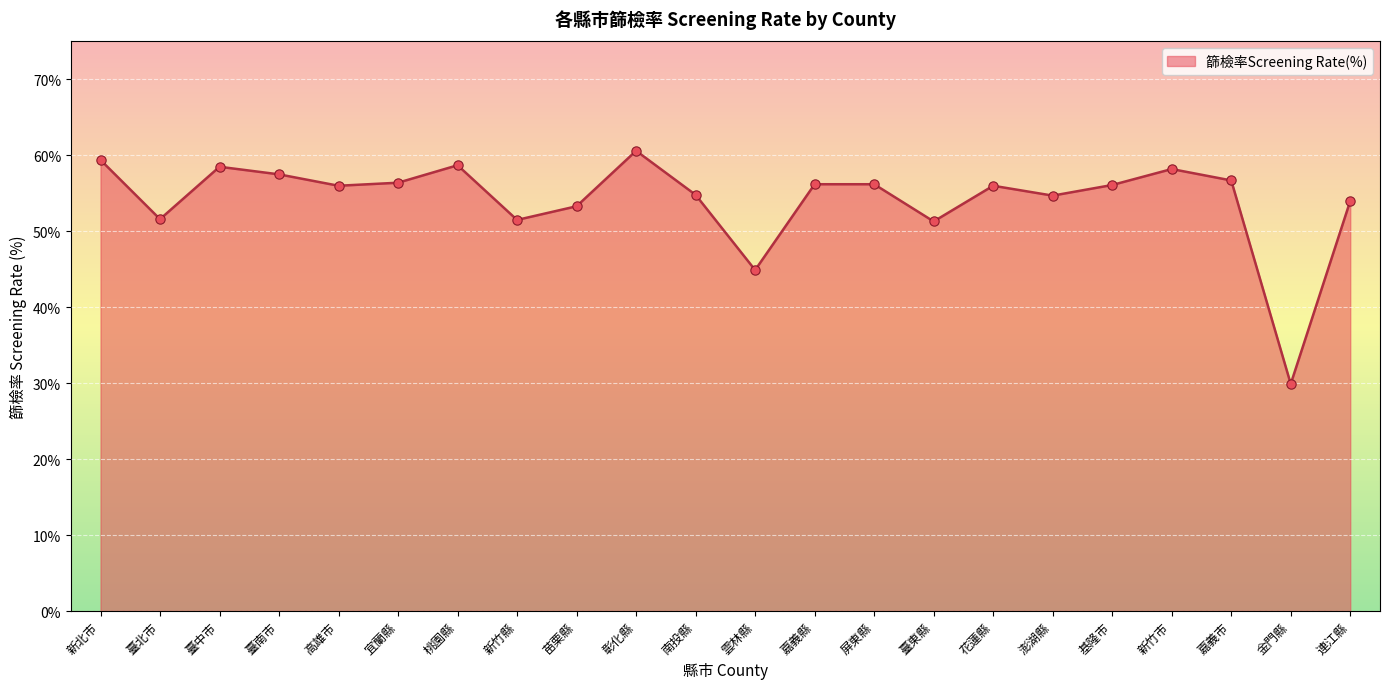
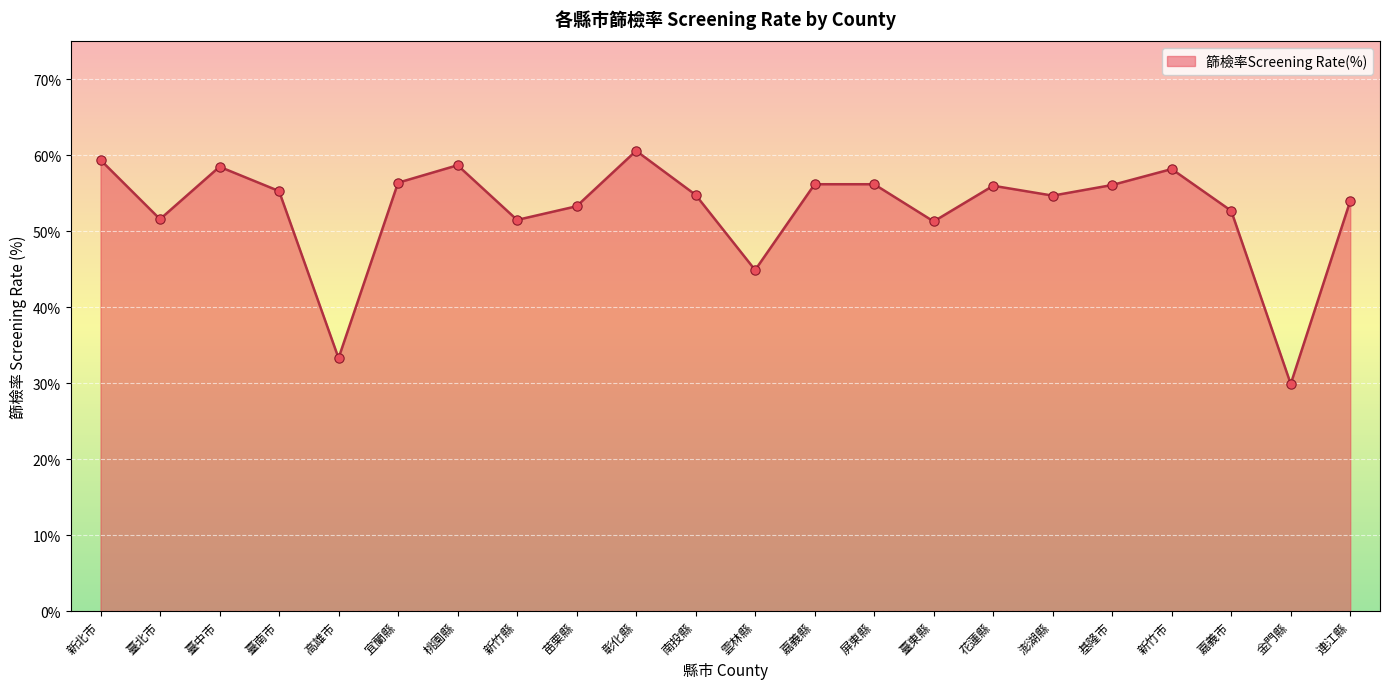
臺南市: 58% -> 55%
高雄市: 56% -> 33%
嘉義市: 57% -> 53%
